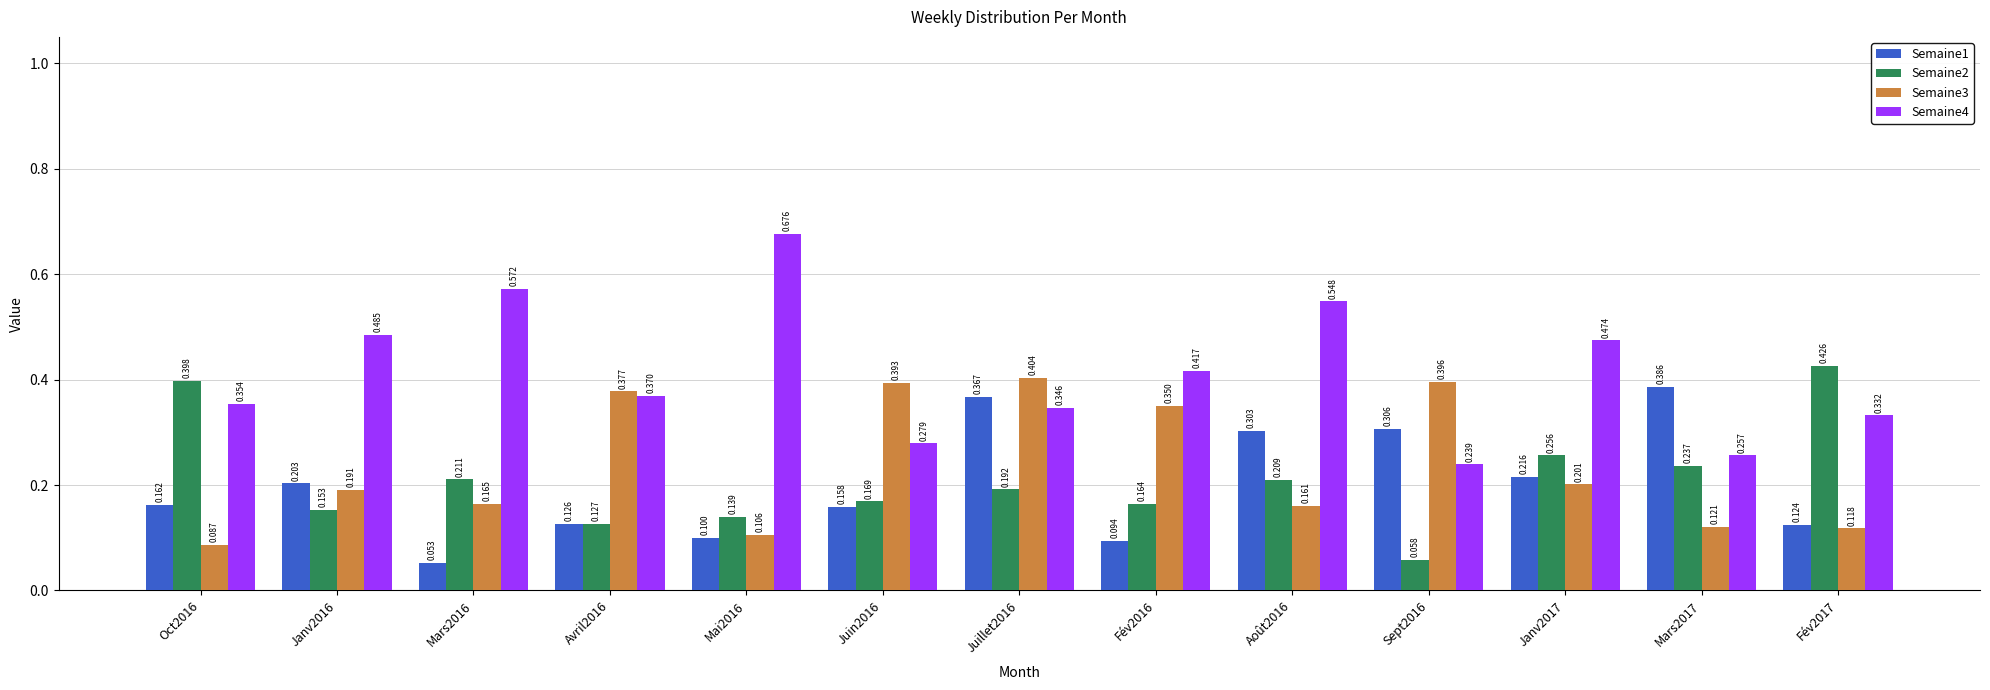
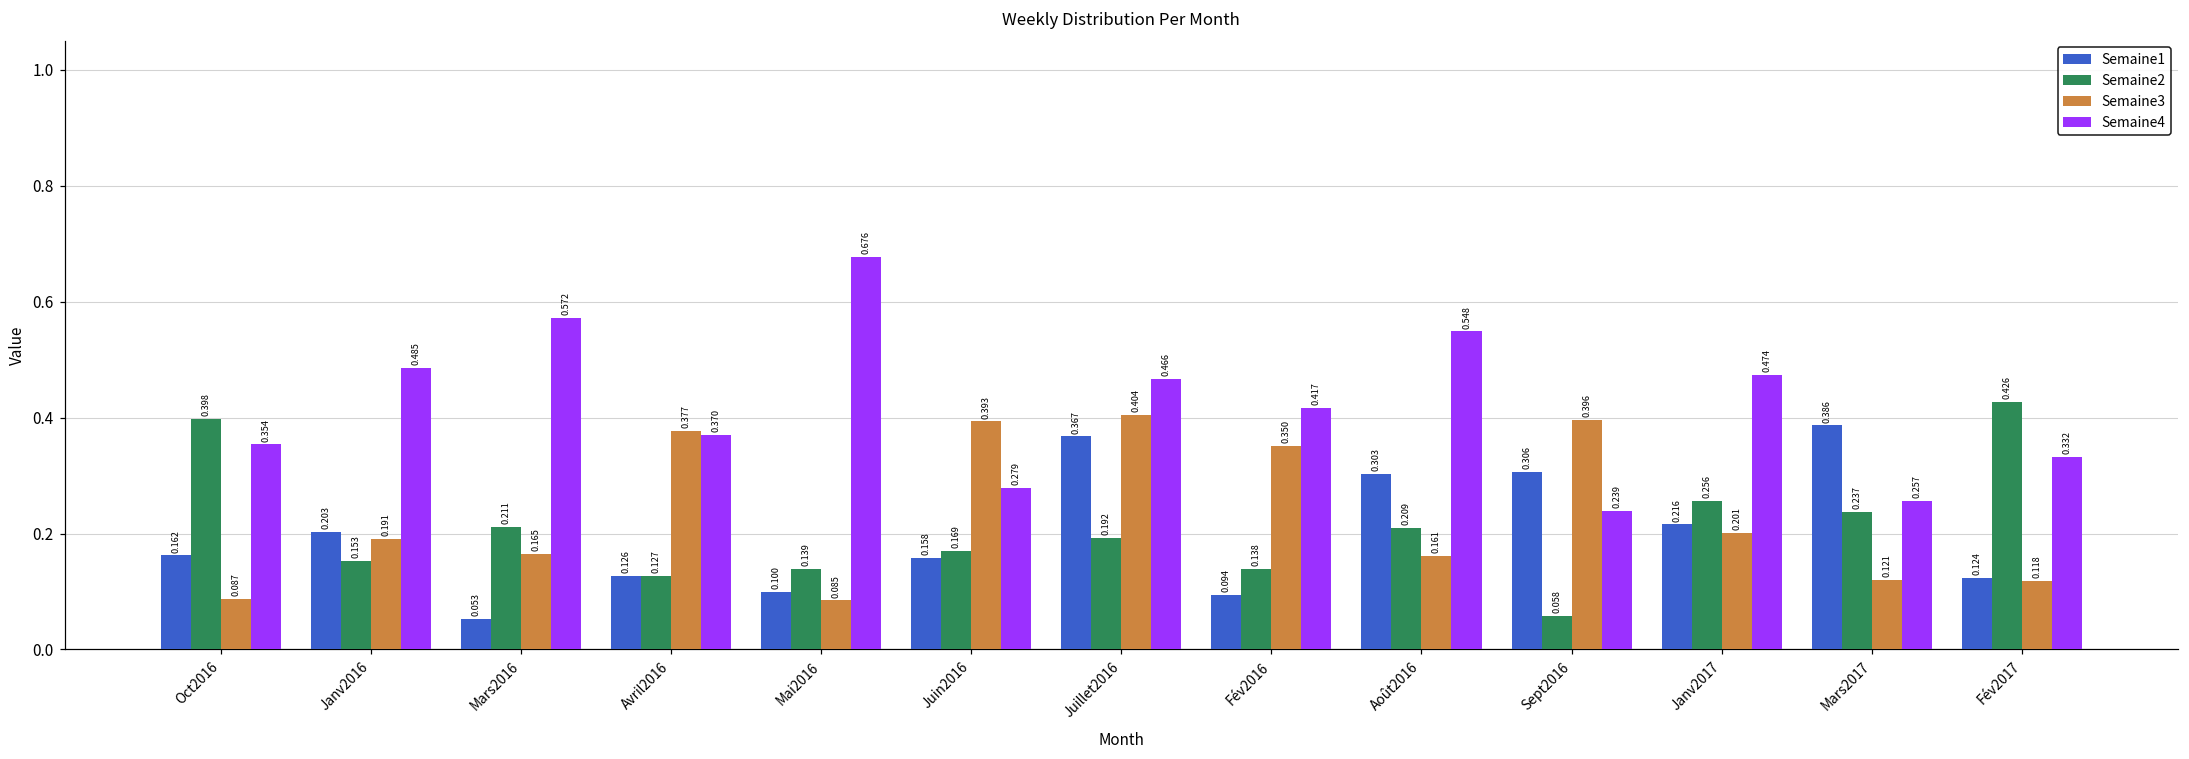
Semaine3, Mai2016: 0.106 -> 0.085
Semaine4, Juillet2016: 0.346 -> 0.466
Semaine2, Fév2016: 0.164 -> 0.138
